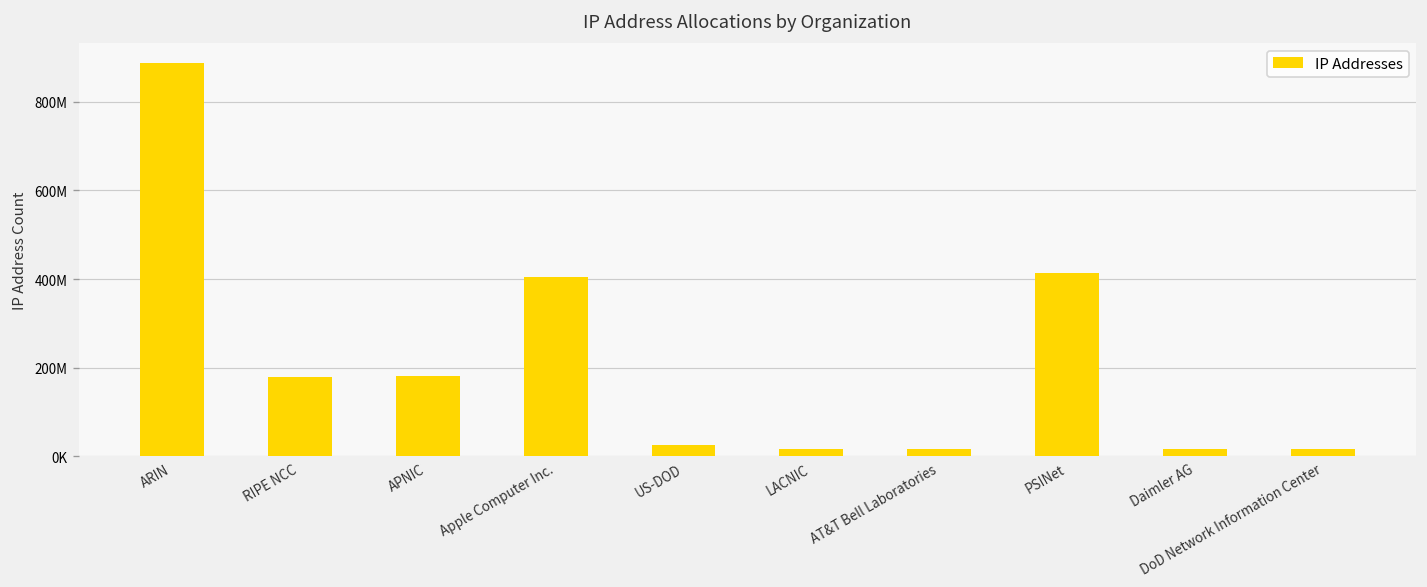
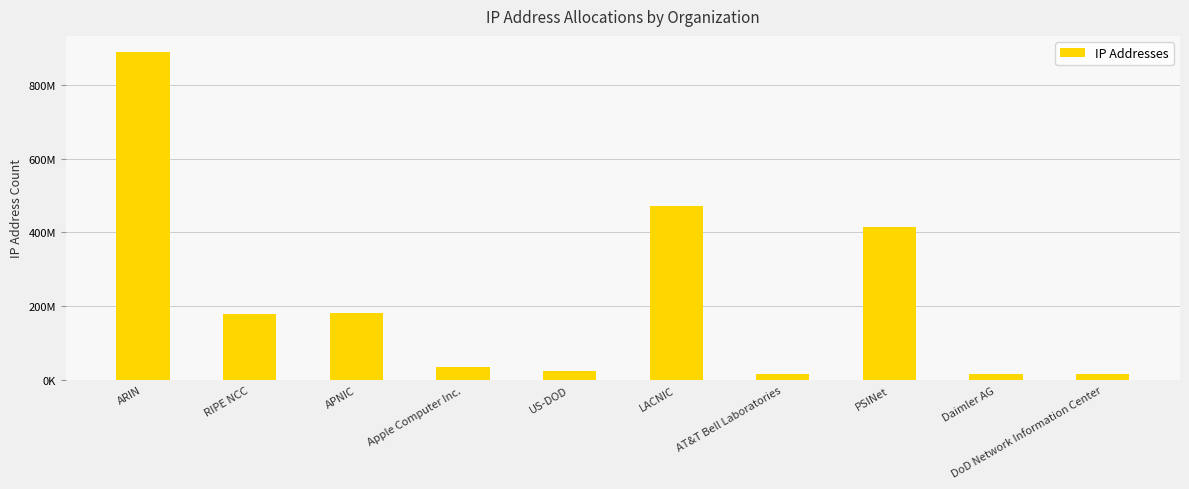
Apple Computer Inc.: 400000000 -> 40000000
LACNIC: 20000000 -> 470000000
